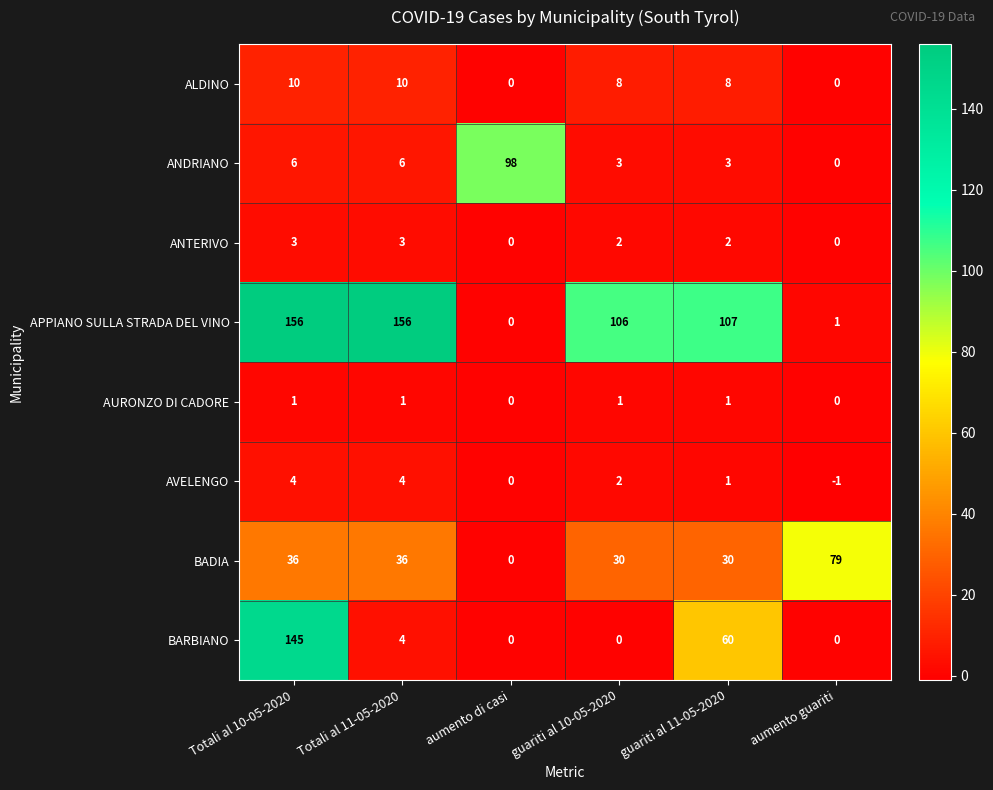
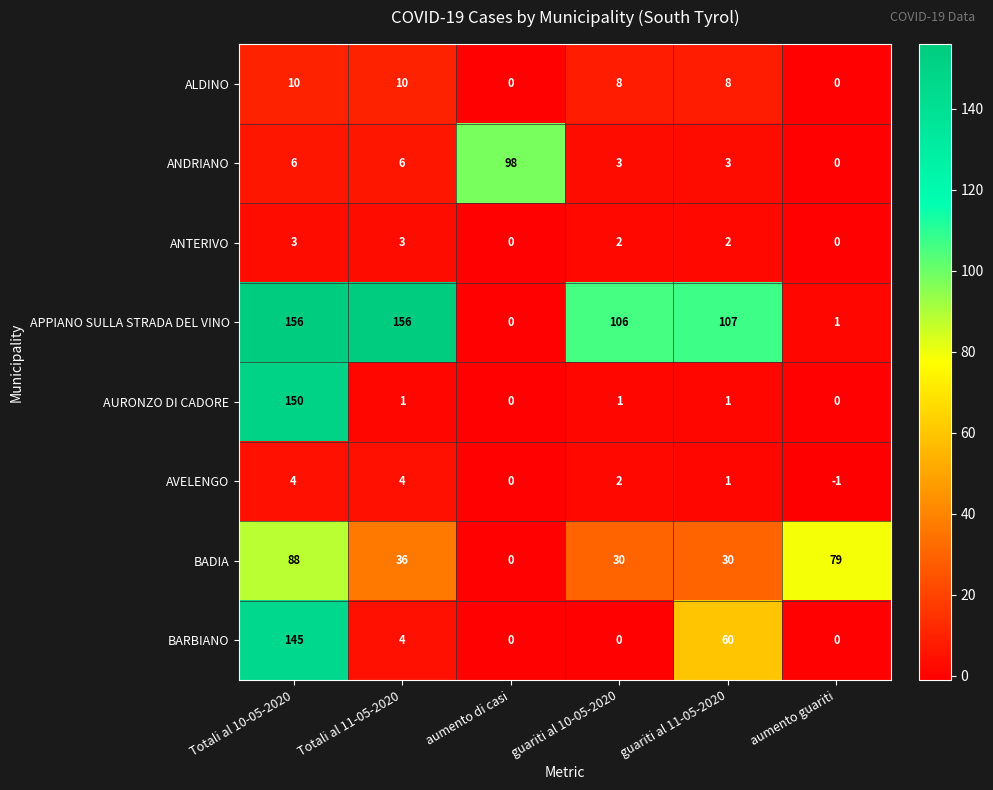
AURONZO DI CADORE, Totali al 10-05-2020: 1 -> 150
BADIA, Totali al 10-05-2020: 36 -> 88
